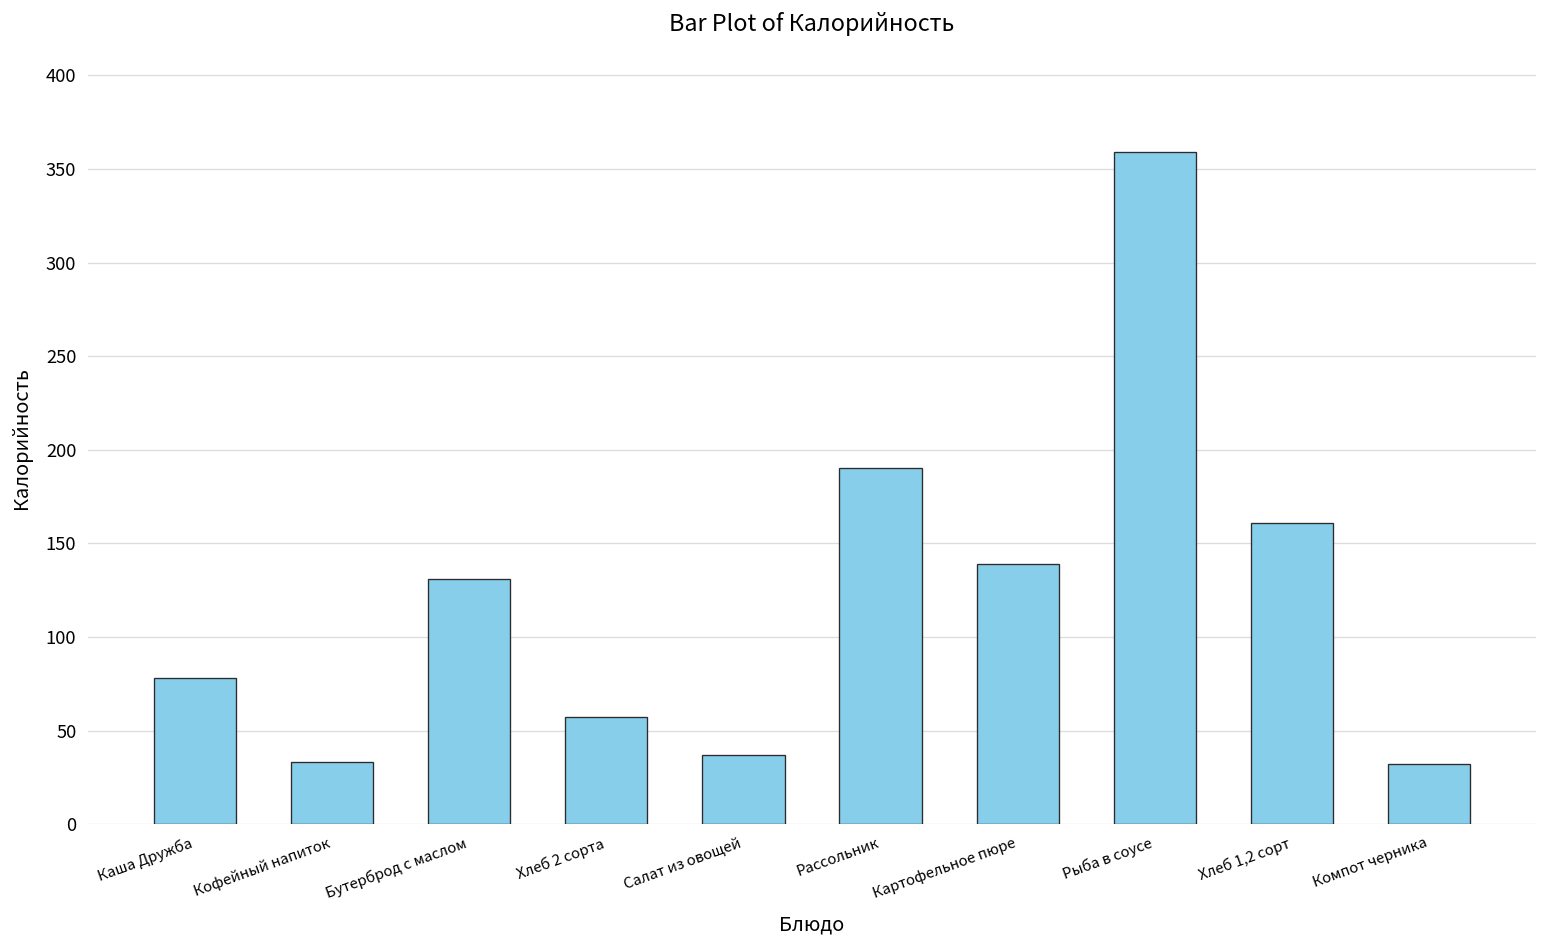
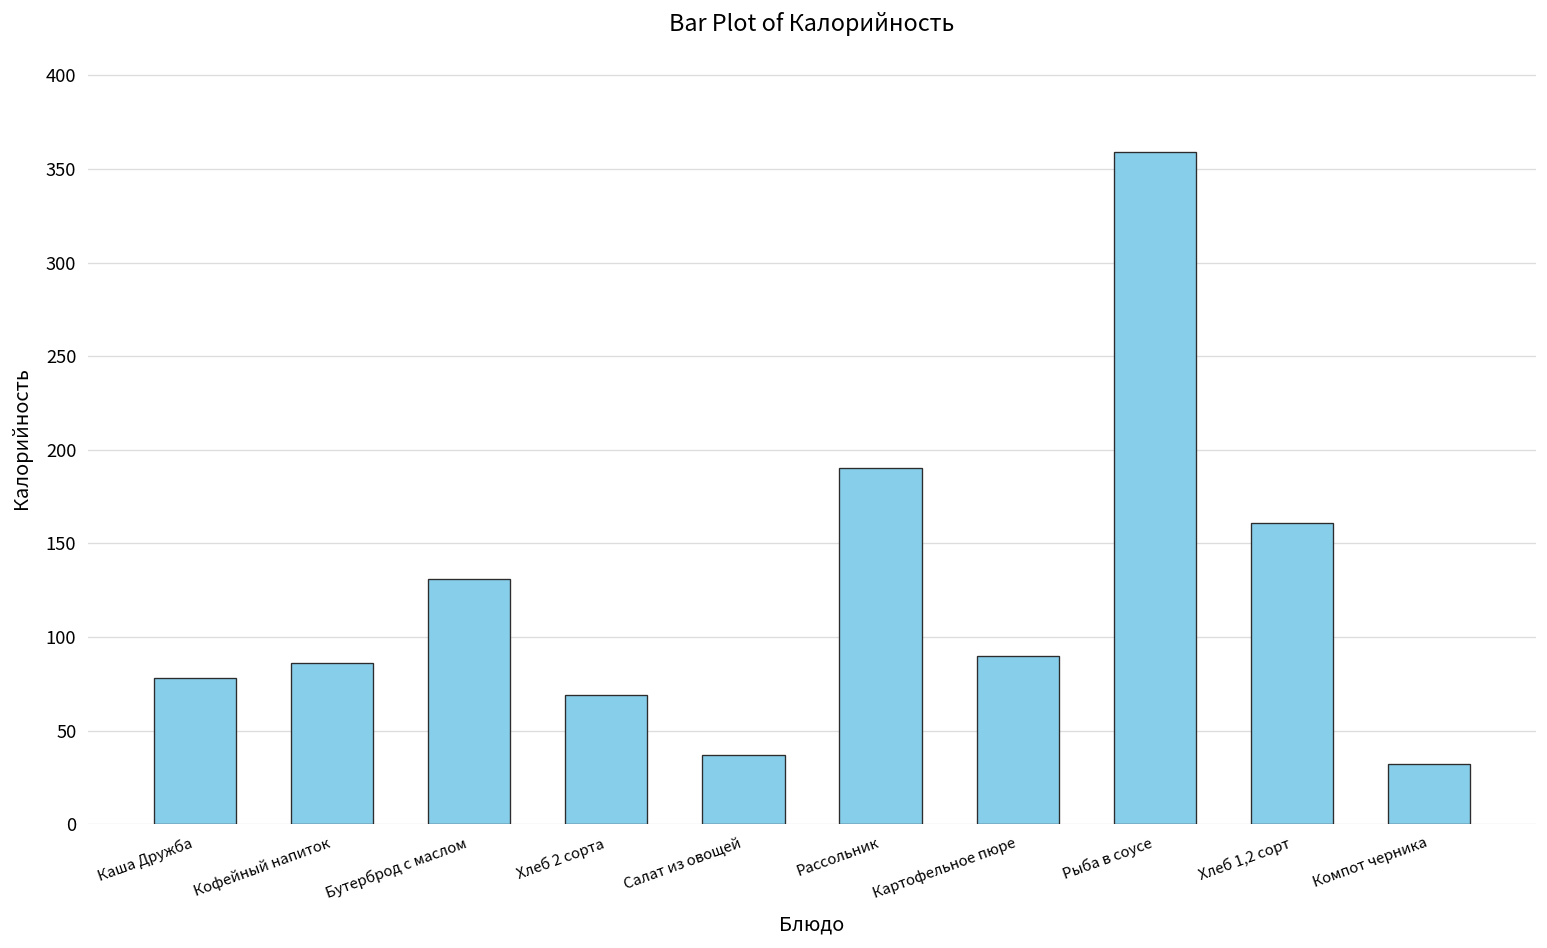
Кофейный напиток: 33 -> 86
Хлеб 2 сорта: 57 -> 69
Картофельное пюре: 139 -> 90
